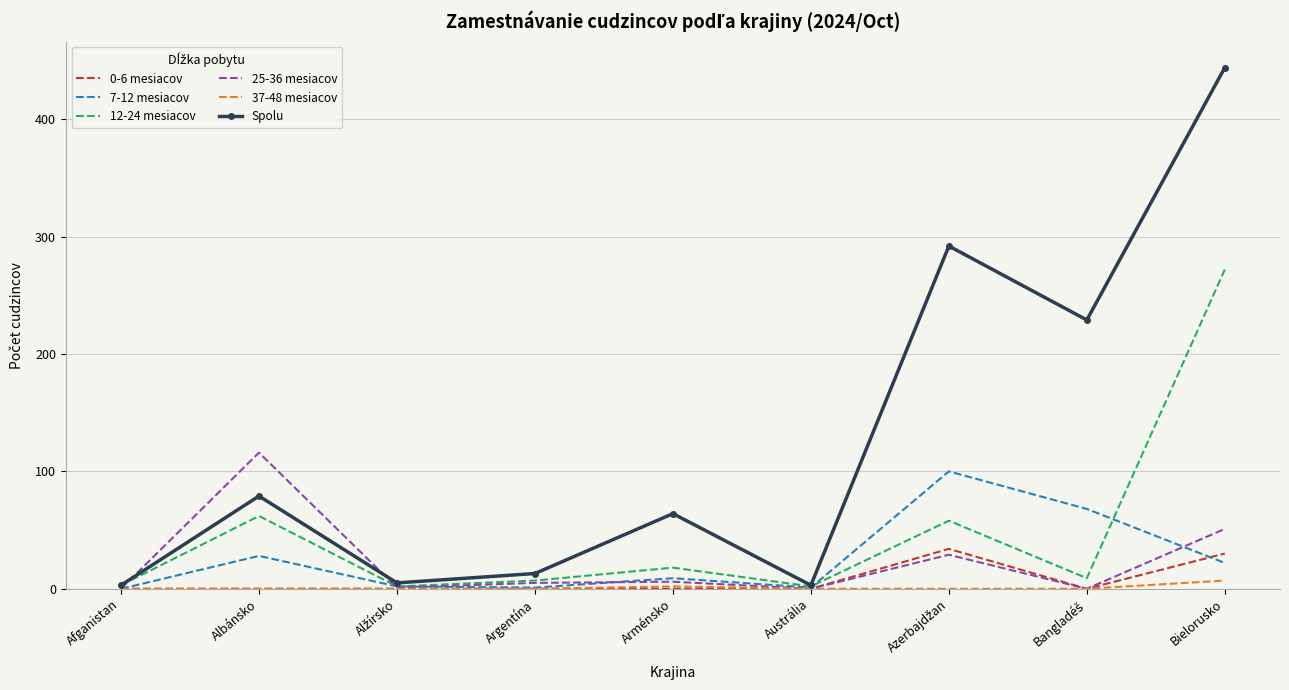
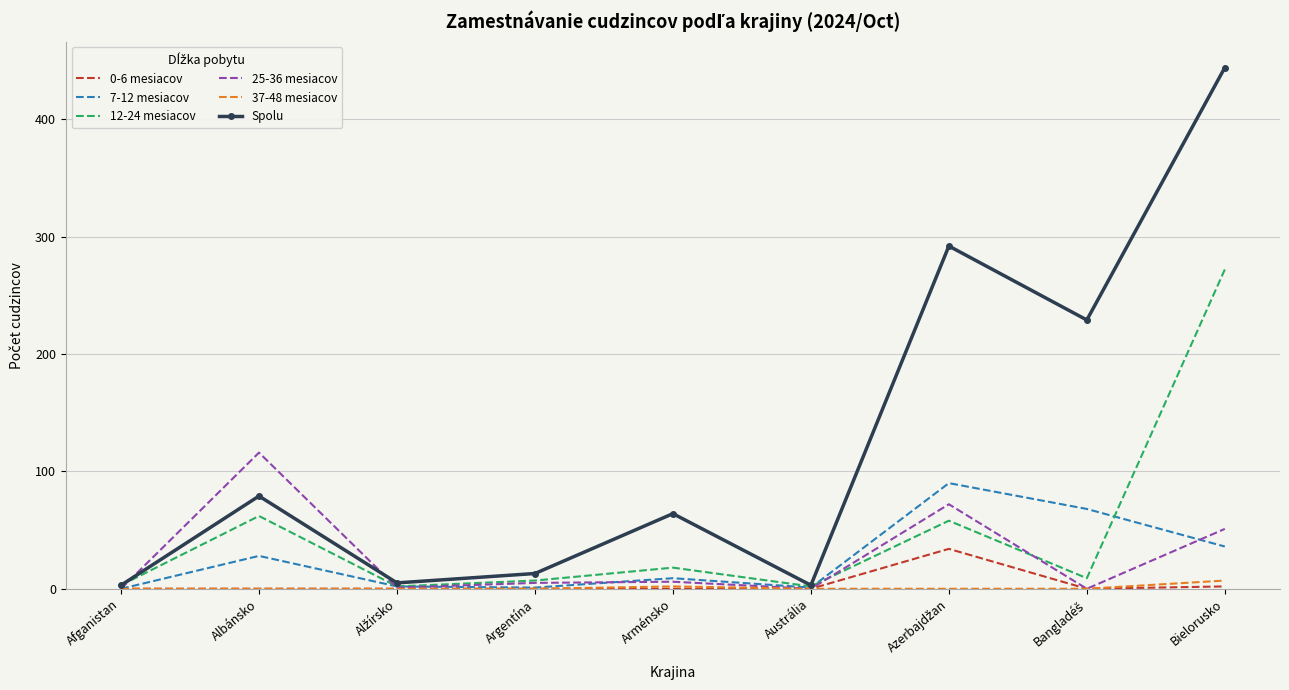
7-12 mesiacov, Azerbajdžan: 100 -> 90
25-36 mesiacov, Azerbajdžan: 29 -> 72
0-6 mesiacov, Bielorusko: 30 -> 2
7-12 mesiacov, Bielorusko: 22 -> 36
